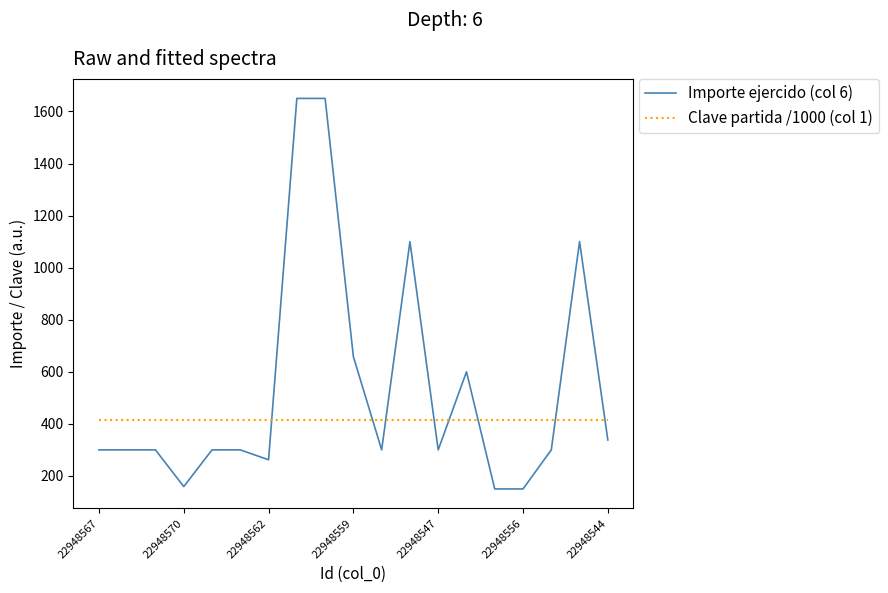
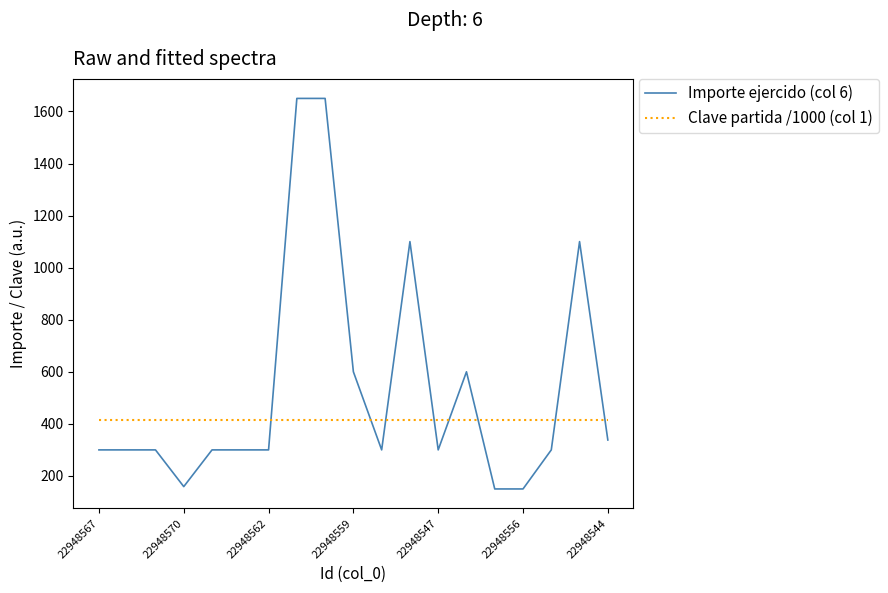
Importe ejercido (col 6), 22948562: 260 -> 300
Importe ejercido (col 6), 22948559: 660 -> 600
